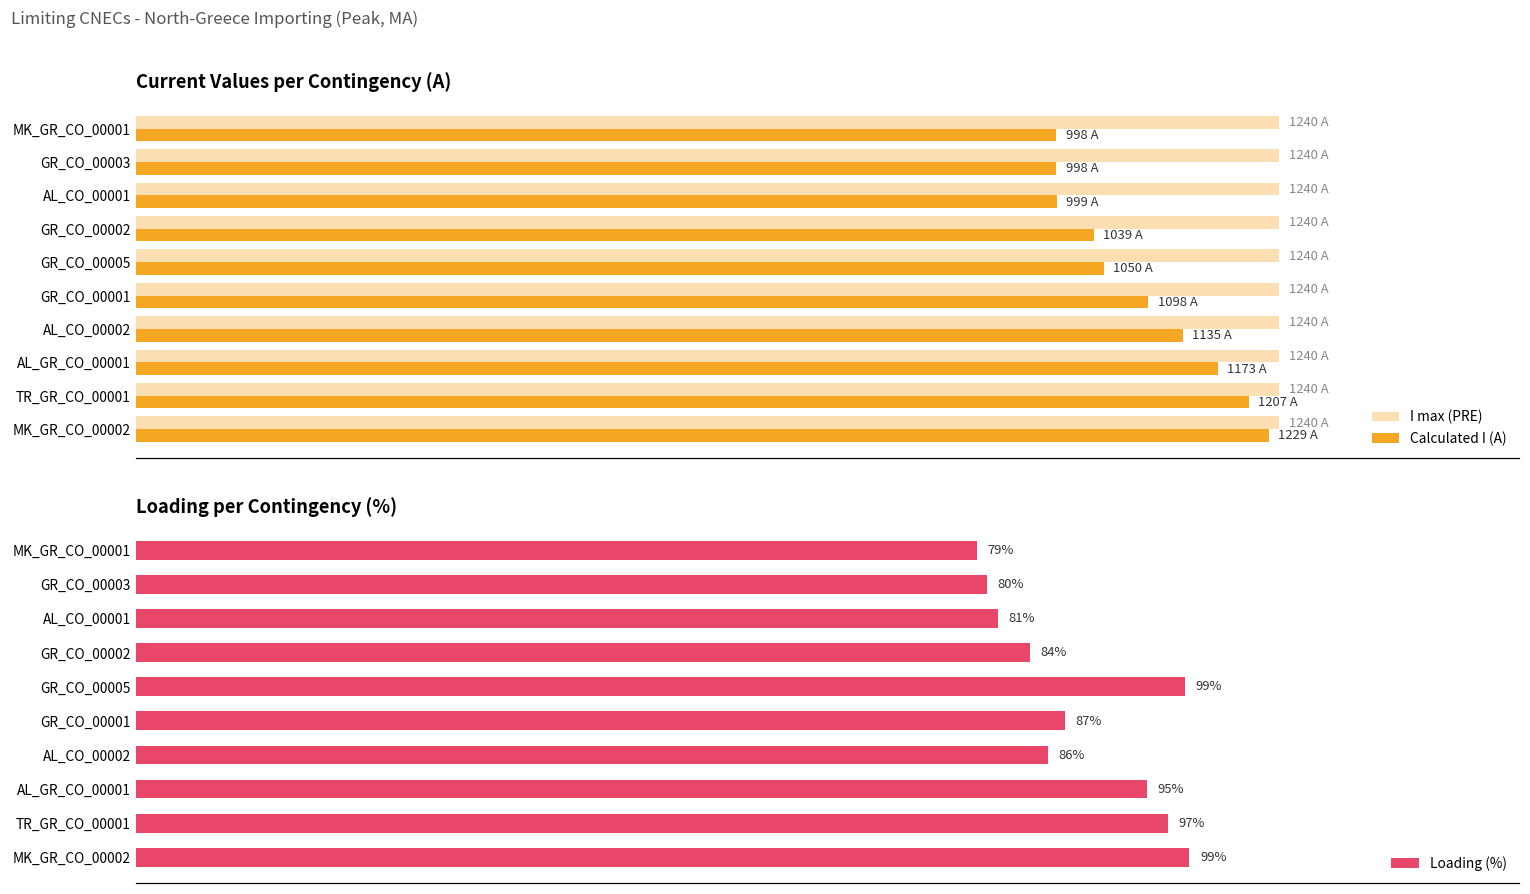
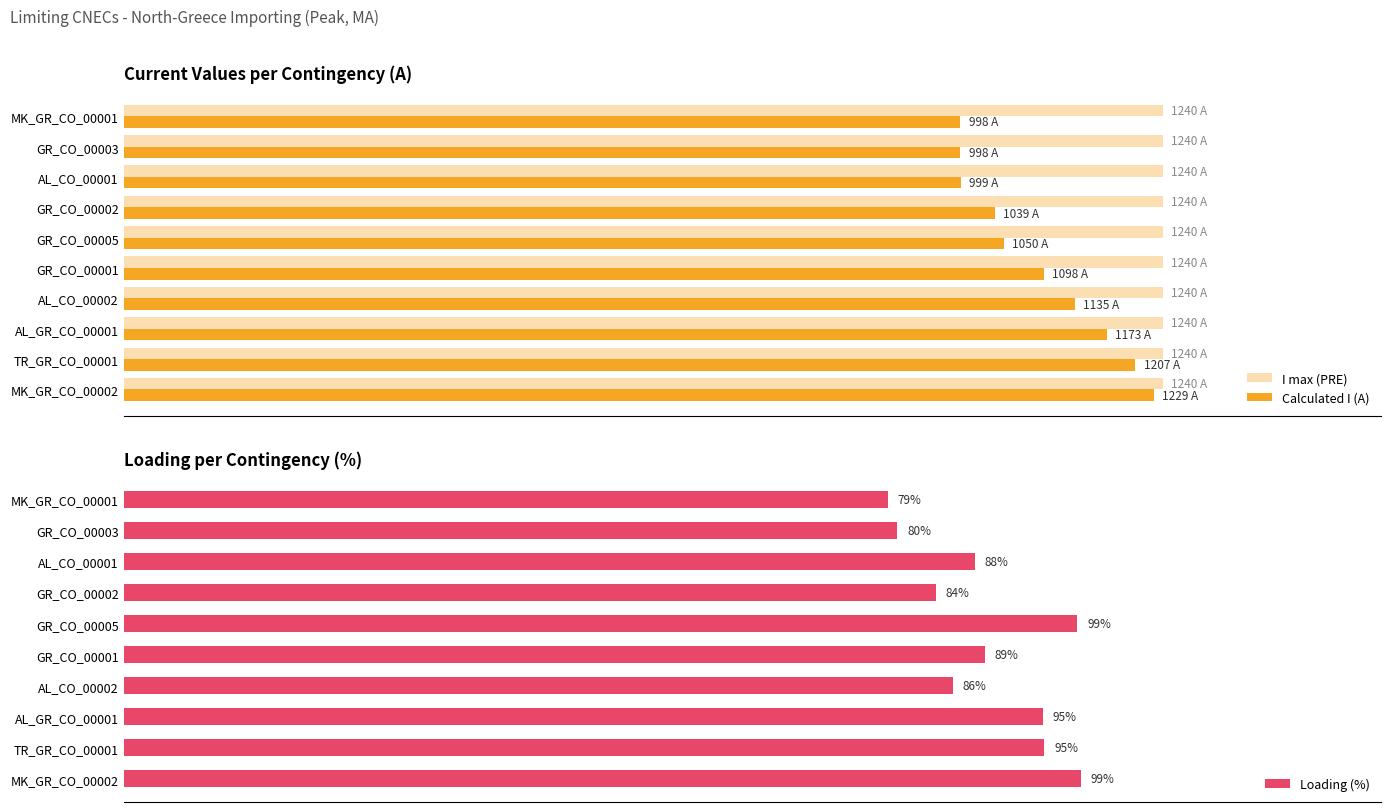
Loading per Contingency (%), AL_CO_00001: 81% -> 88%
Loading per Contingency (%), GR_CO_00001: 87% -> 89%
Loading per Contingency (%), TR_GR_CO_00001: 97% -> 95%
